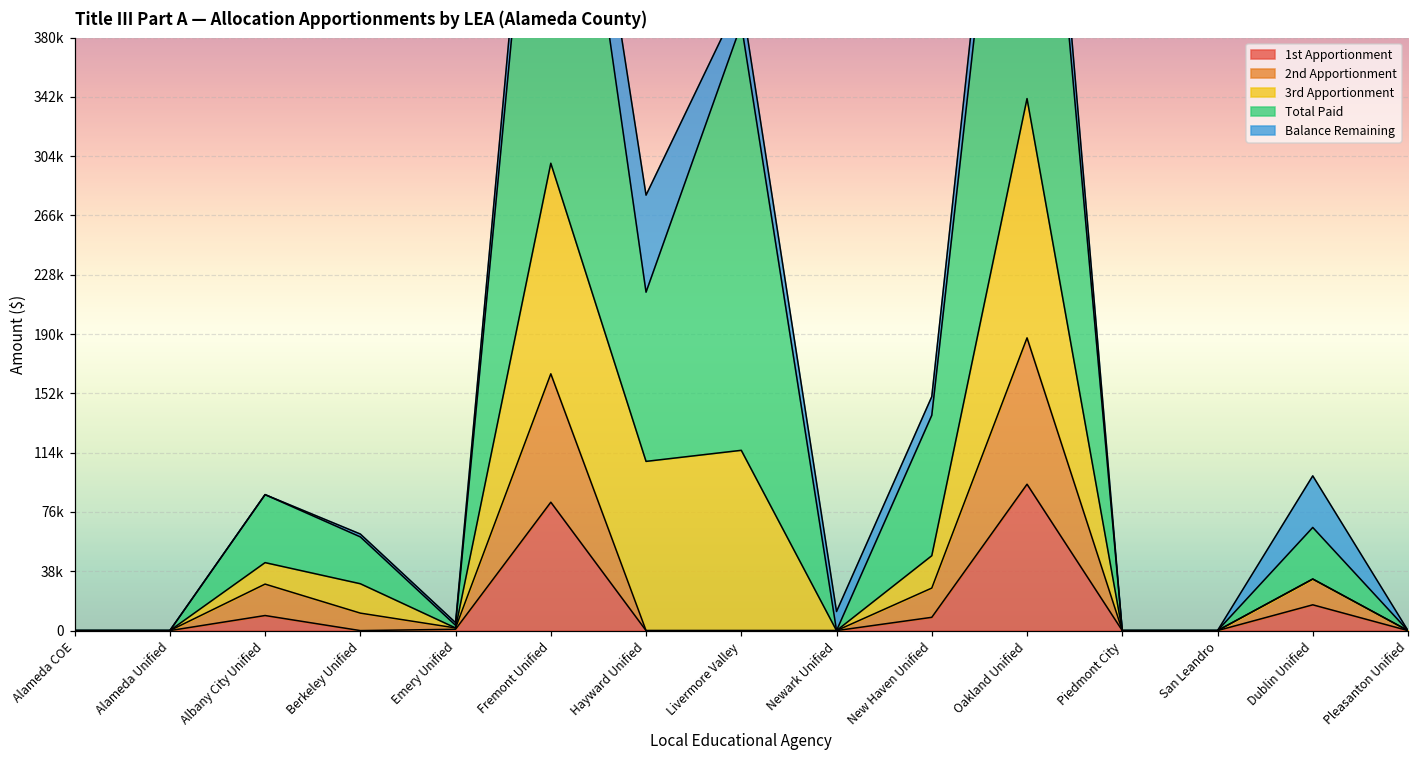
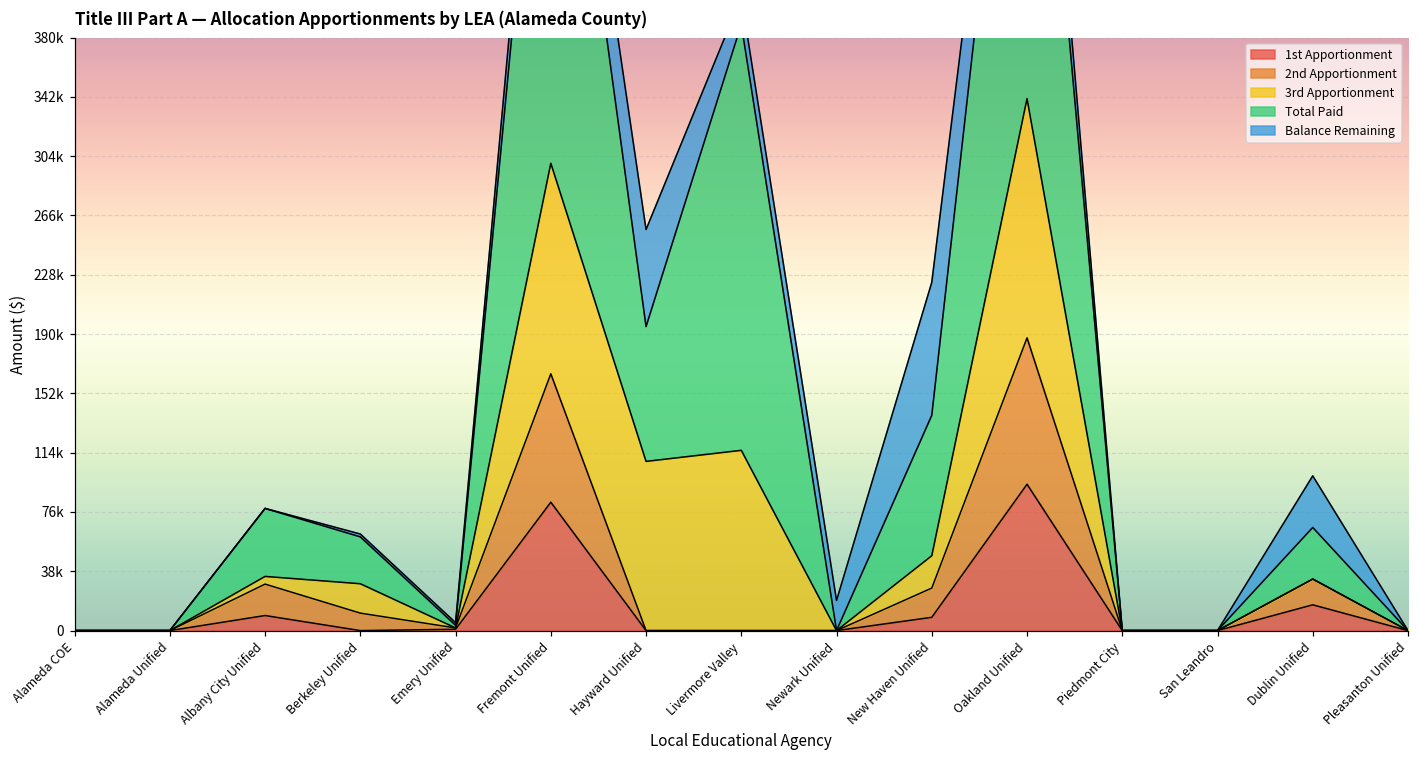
3rd Apportionment, Albany City Unified: 14000 -> 5000
Total Paid, Hayward Unified: 108000 -> 86000
Balance Remaining, Newark Unified: 12000 -> 19000
Balance Remaining, New Haven Unified: 12000 -> 85000
